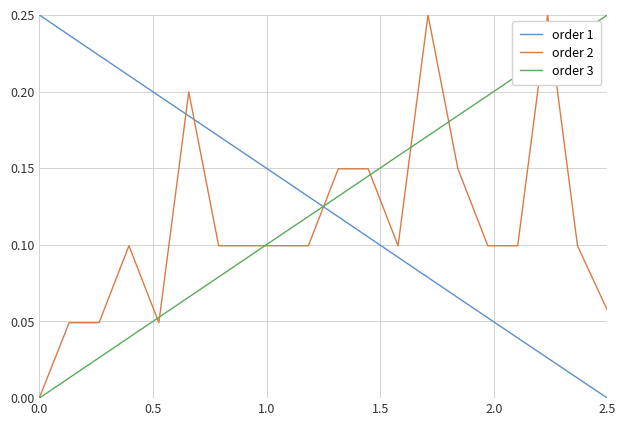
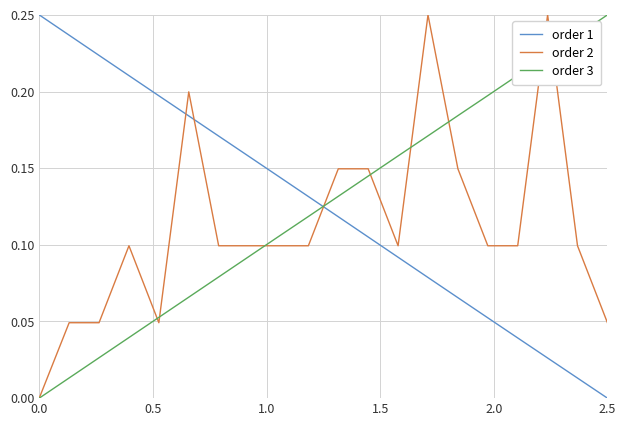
order 2, 2.5: 0.057 -> 0.049
